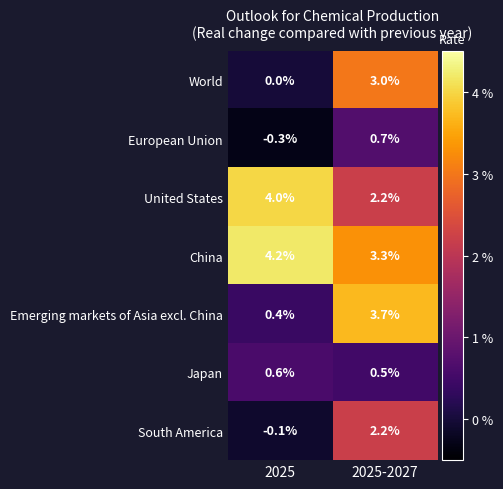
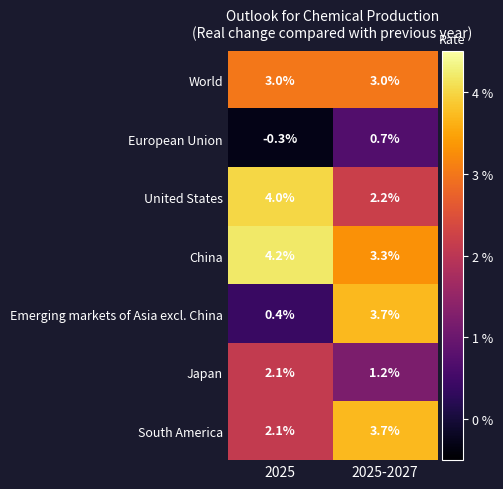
World, 2025: 0.0% -> 3.0%
Japan, 2025: 0.6% -> 2.1%
Japan, 2025-2027: 0.5% -> 1.2%
South America, 2025: -0.1% -> 2.1%
South America, 2025-2027: 2.2% -> 3.7%
